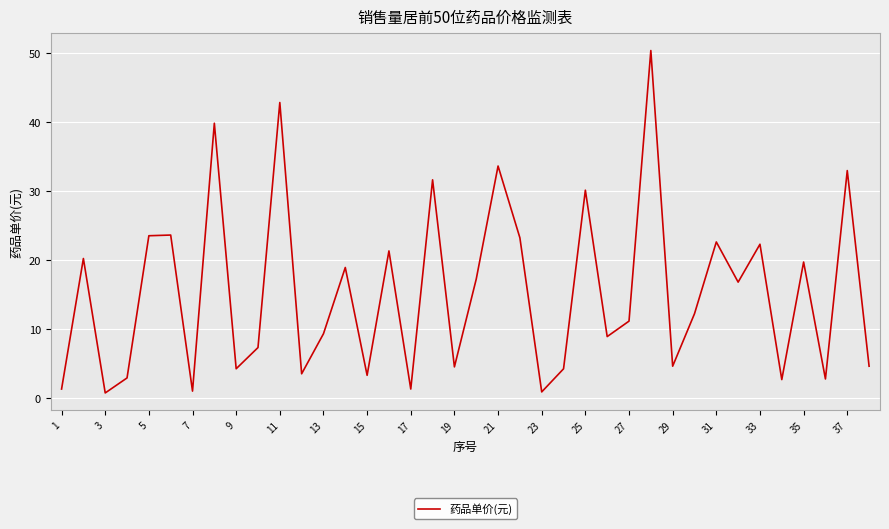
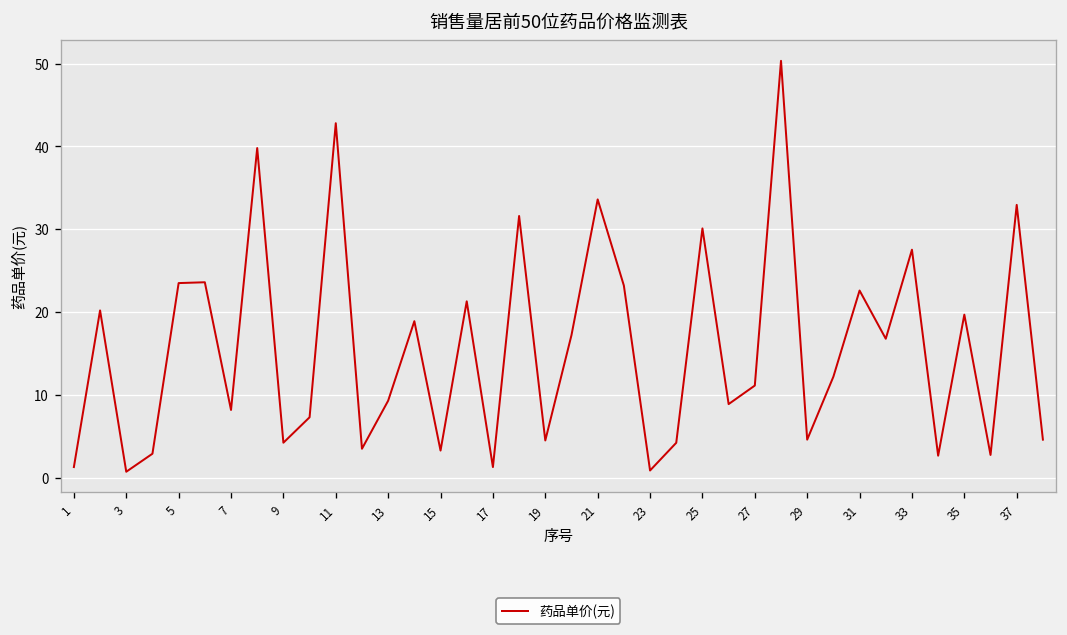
7: 1 -> 8
33: 22 -> 28
